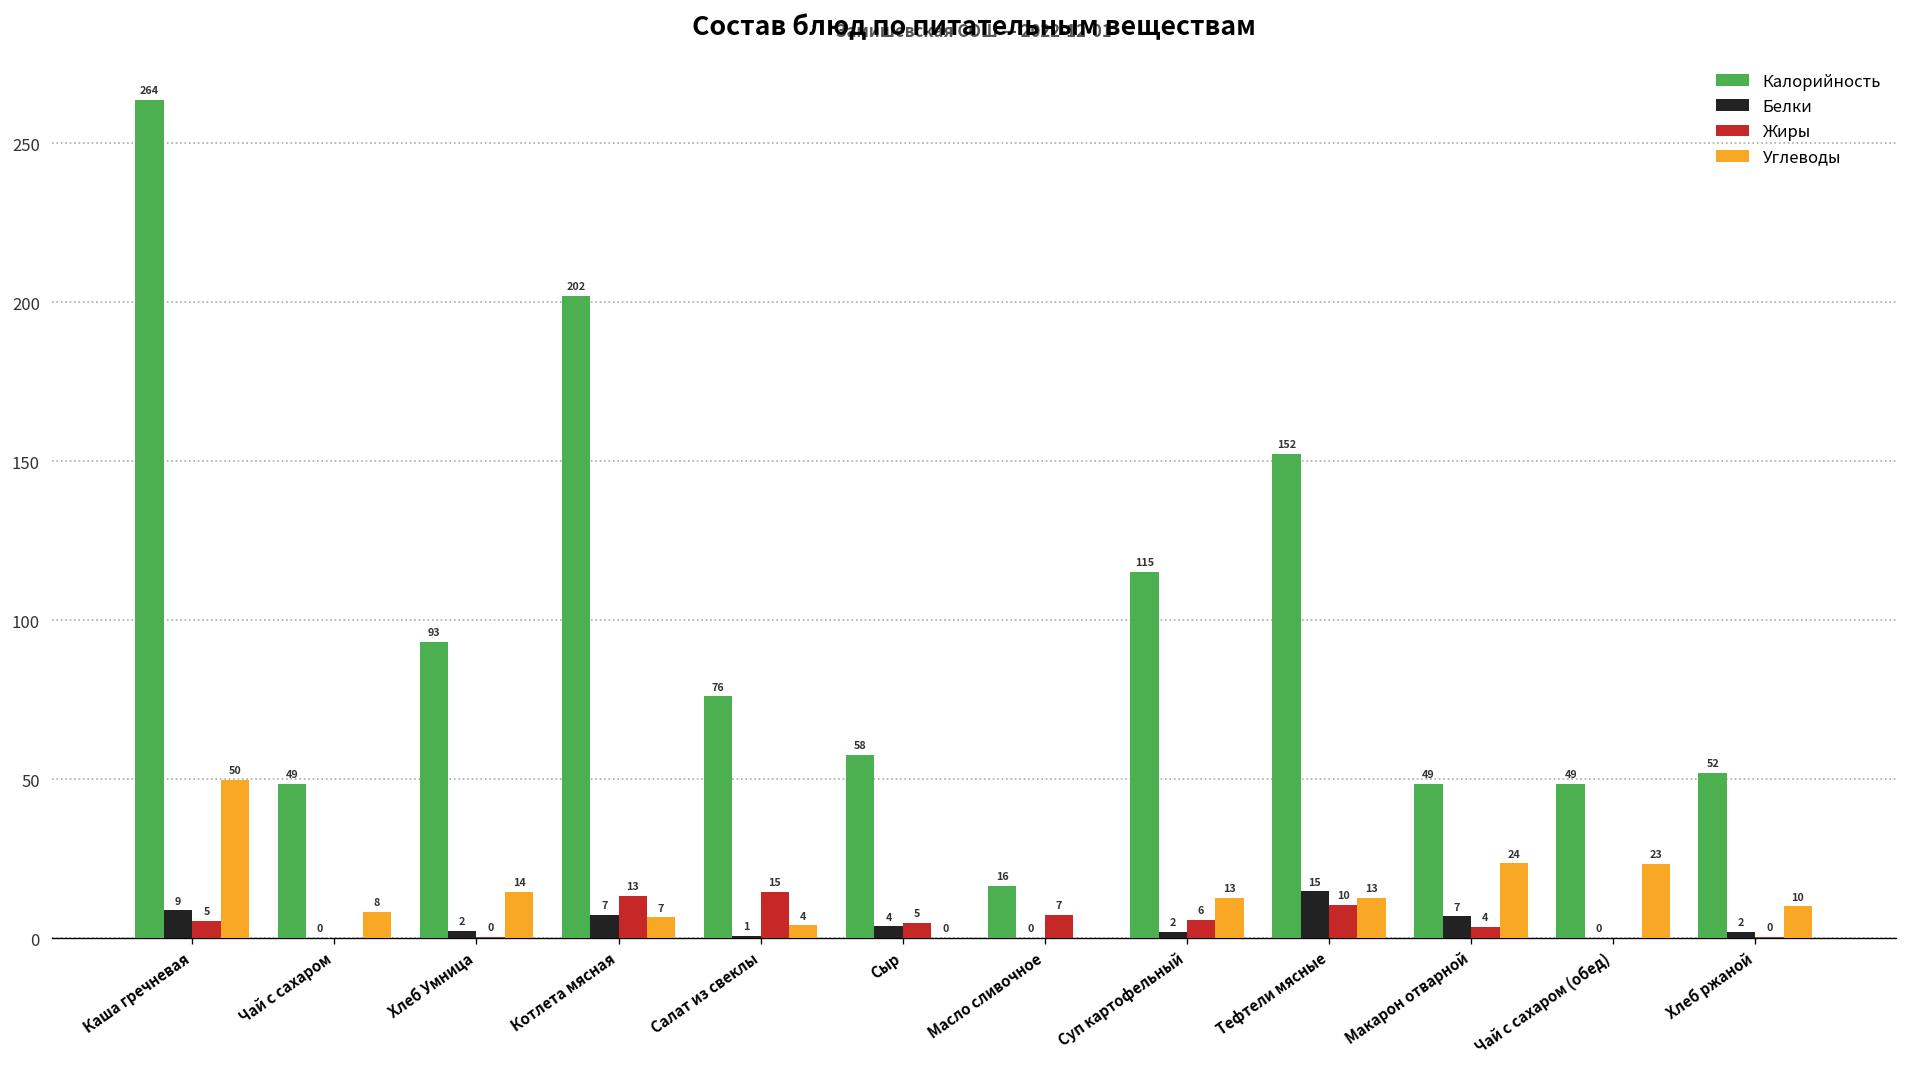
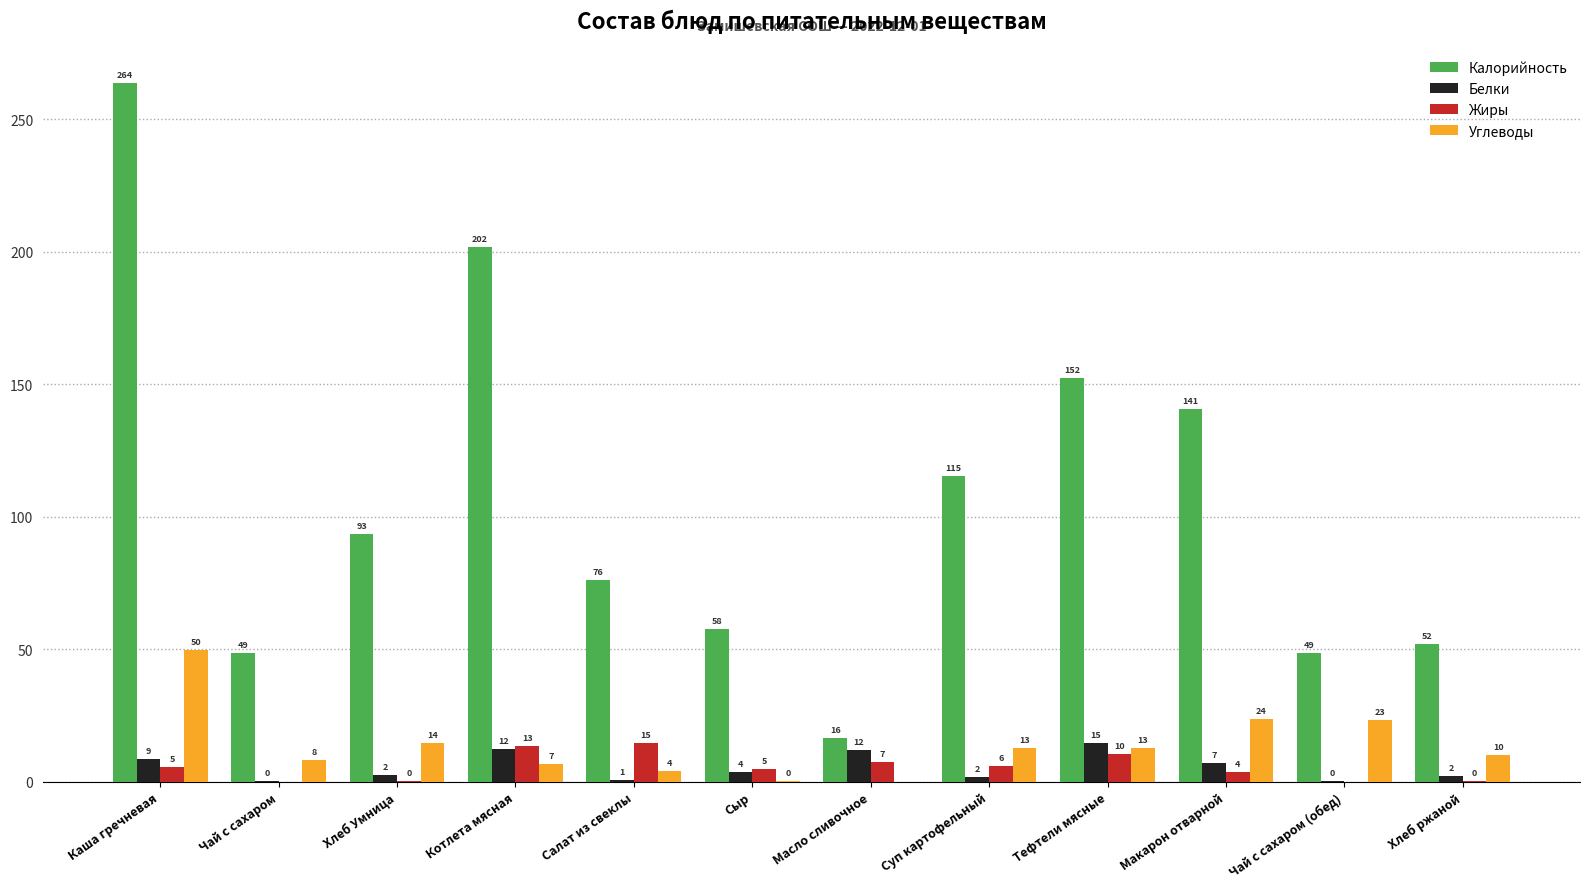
Белки, Котлета мясная: 7 -> 12
Белки, Масло сливочное: 0 -> 12
Калорийность, Макарон отварной: 49 -> 141
